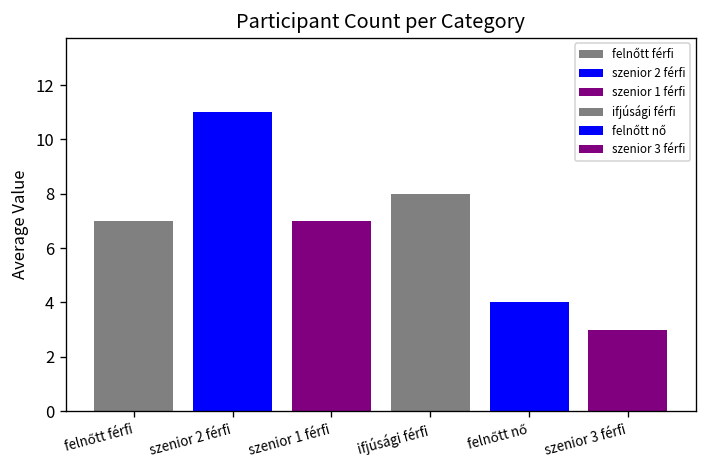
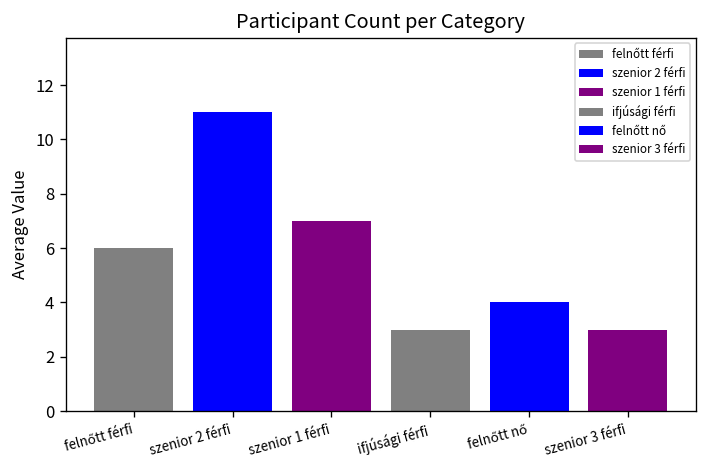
felnőtt férfi: 7 -> 6
ifjúsági férfi: 8 -> 3
